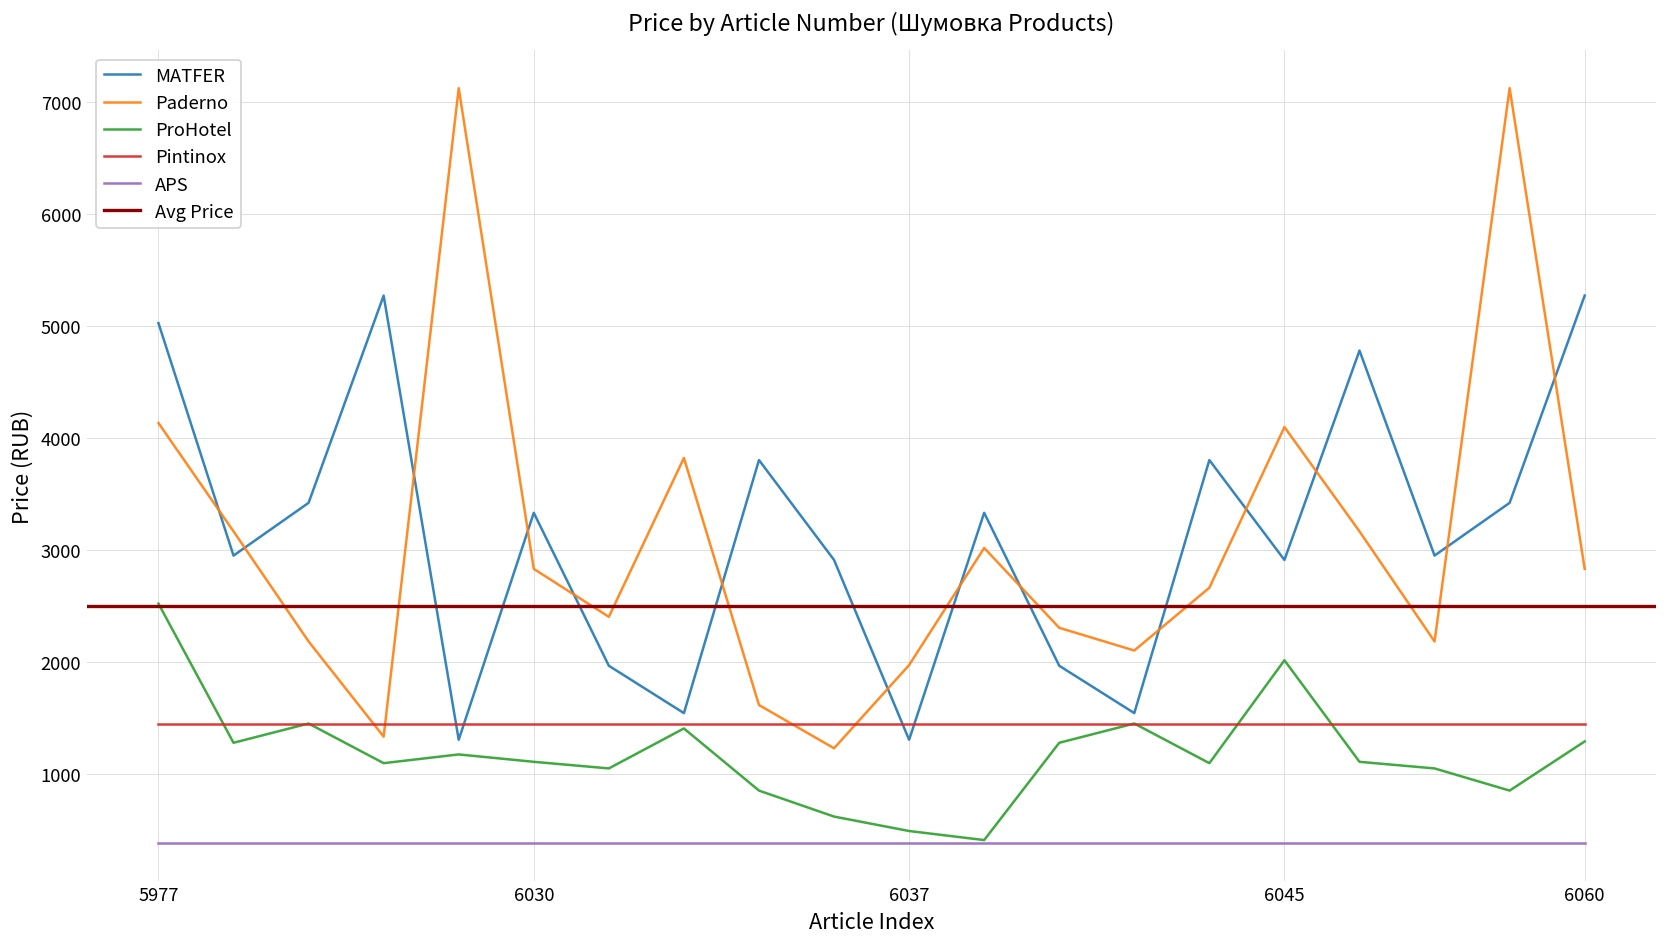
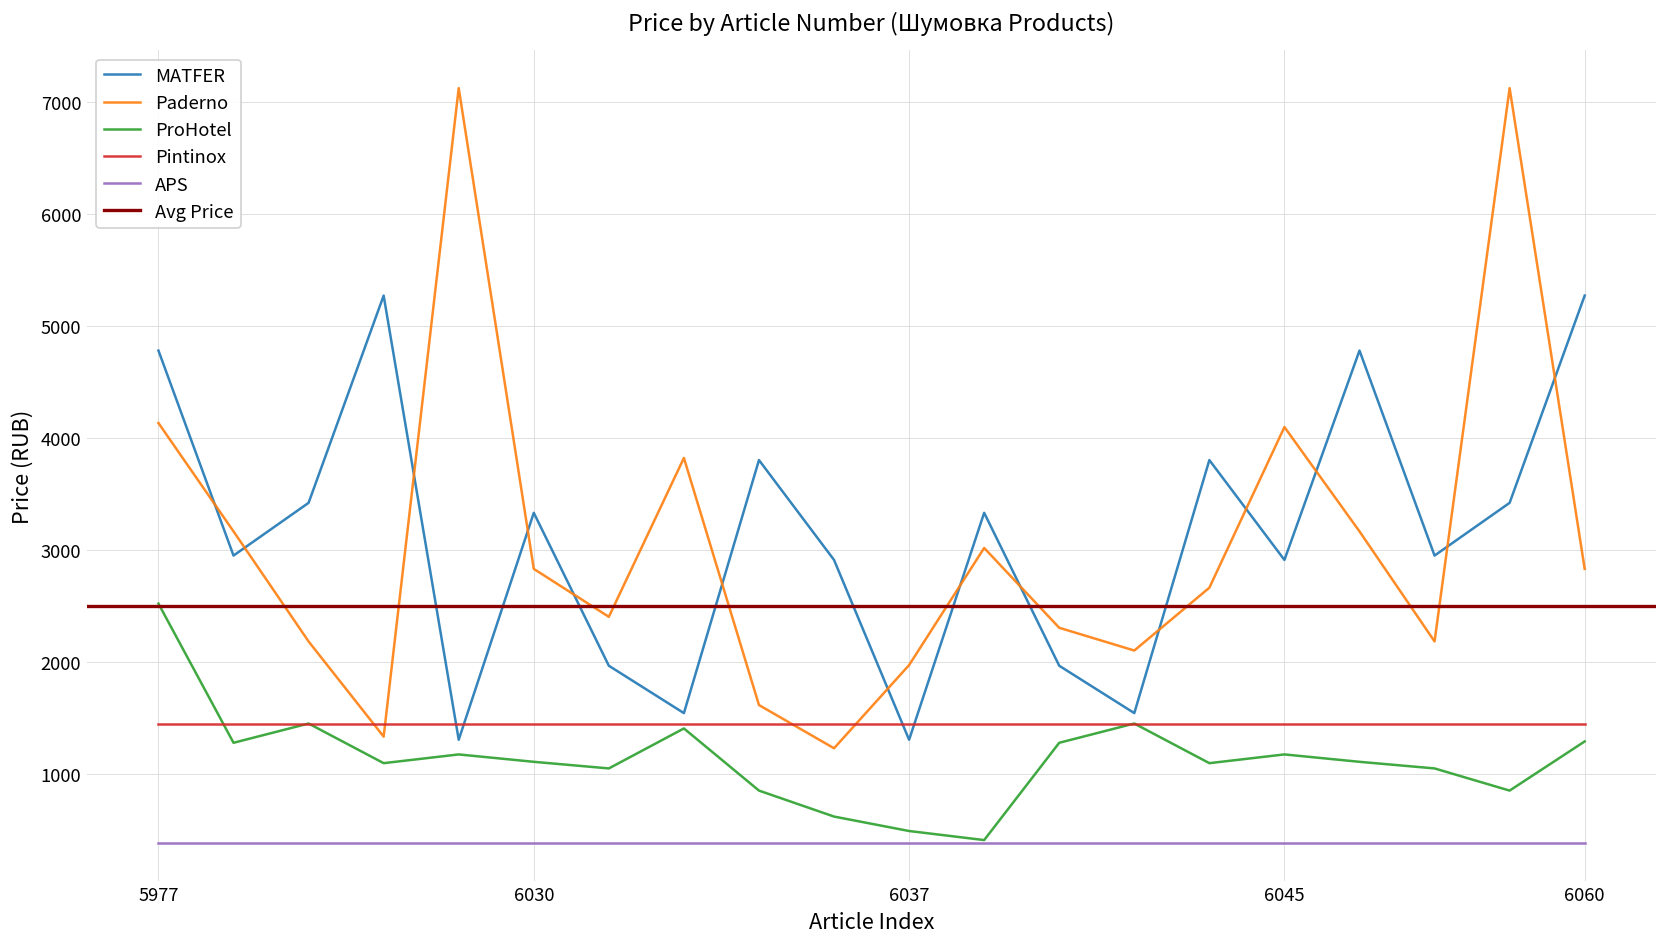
MATFER, 5977: 5000 -> 4800
ProHotel, 6045: 2000 -> 1200
